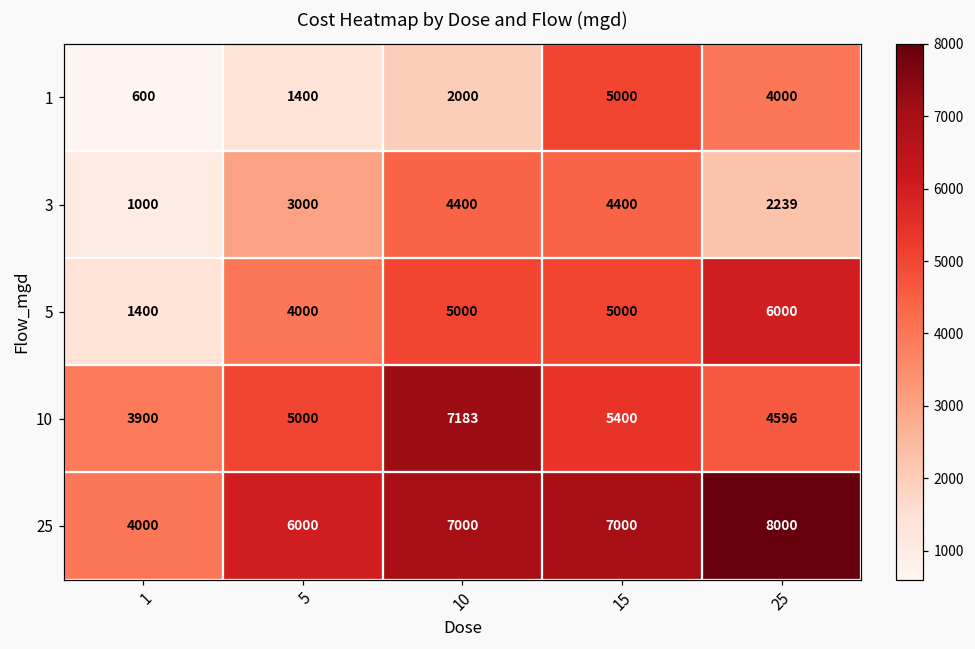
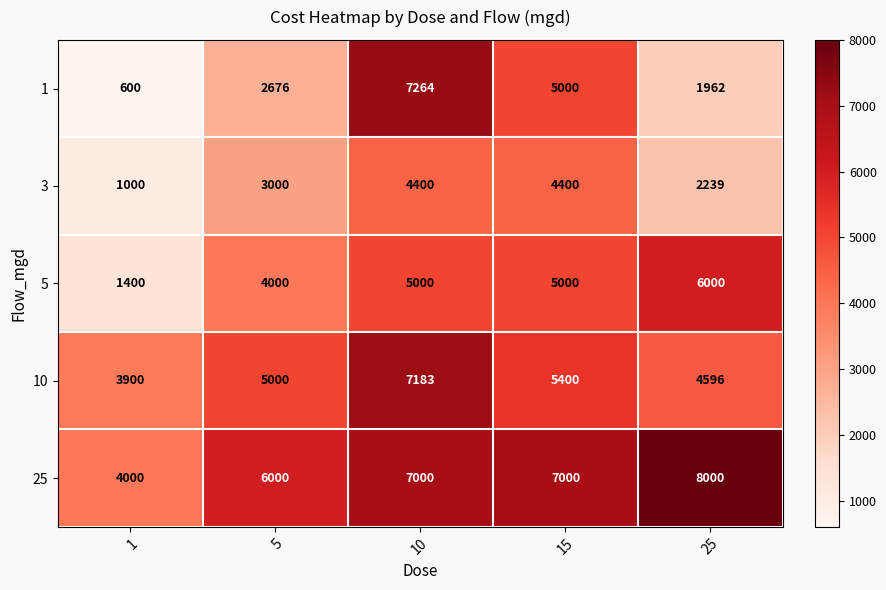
1, 5: 1400 -> 2676
1, 10: 2000 -> 7264
1, 25: 4000 -> 1962
